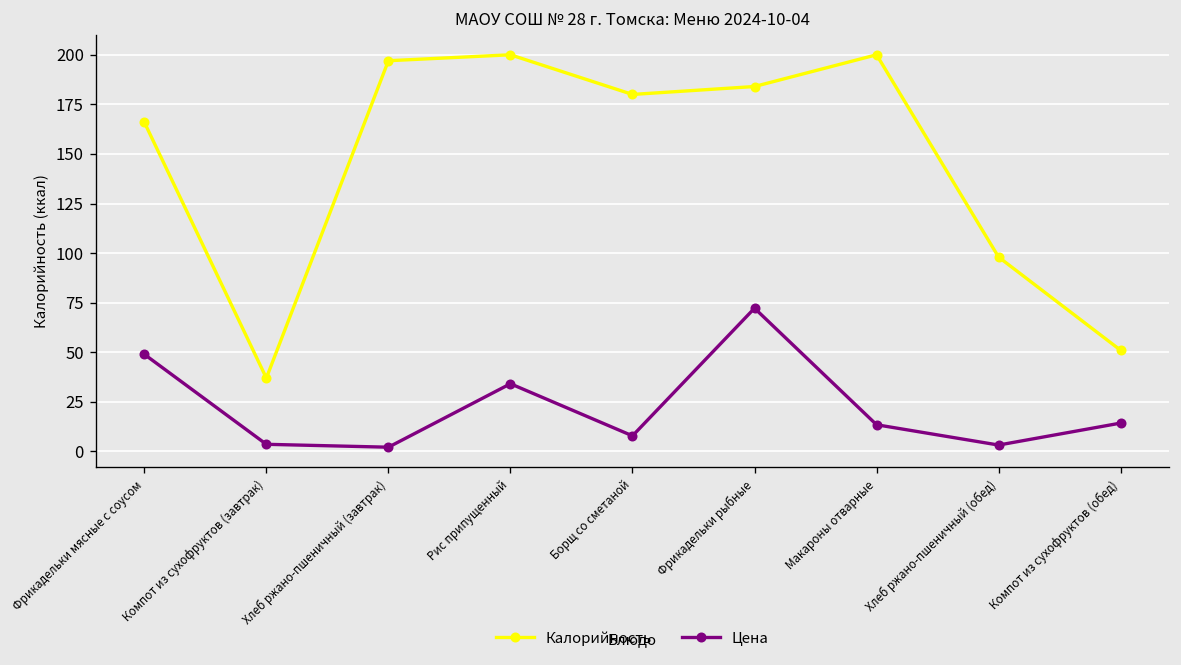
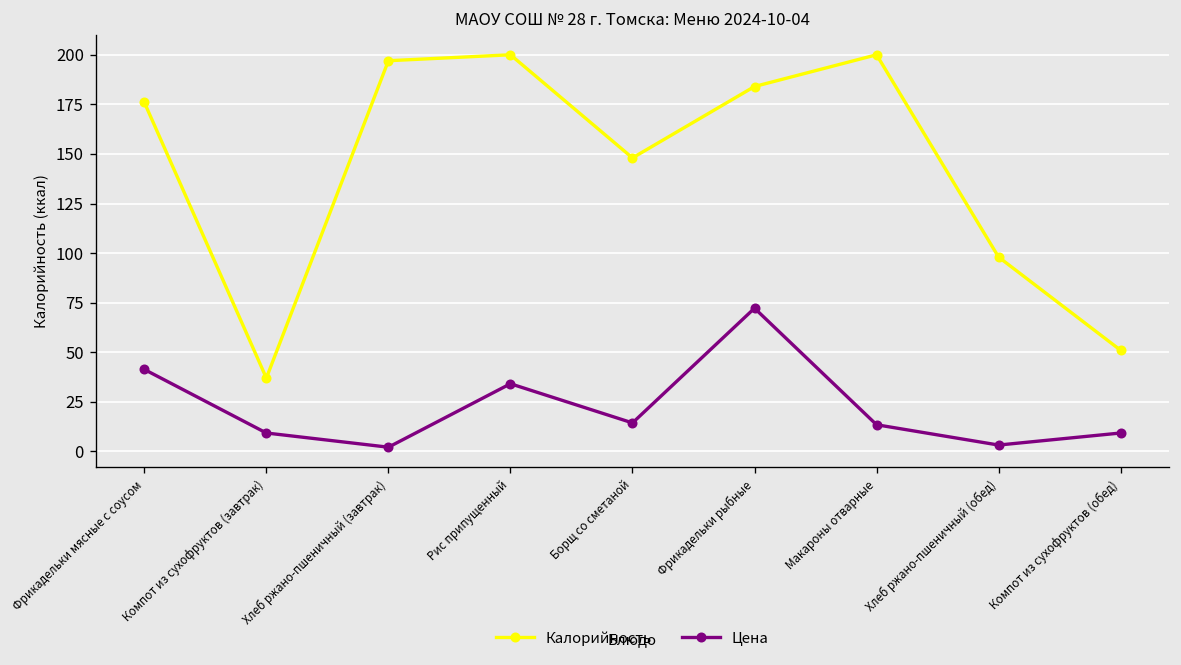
Калорийность, Фрикадельки мясные с соусом: 166 -> 176
Цена, Фрикадельки мясные с соусом: 49 -> 41
Цена, Компот из сухофруктов (завтрак): 4 -> 9
Калорийность, Борщ со сметаной: 180 -> 148
Цена, Борщ со сметаной: 8 -> 14
Цена, Компот из сухофруктов (обед): 14 -> 9
